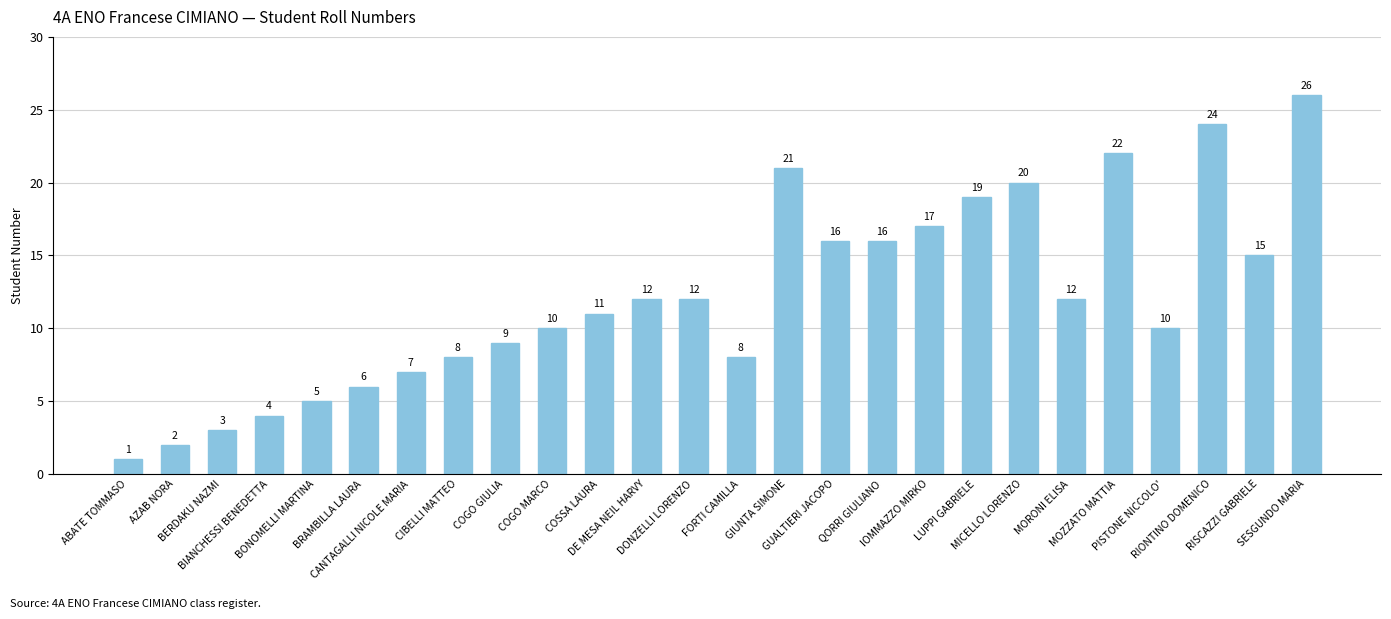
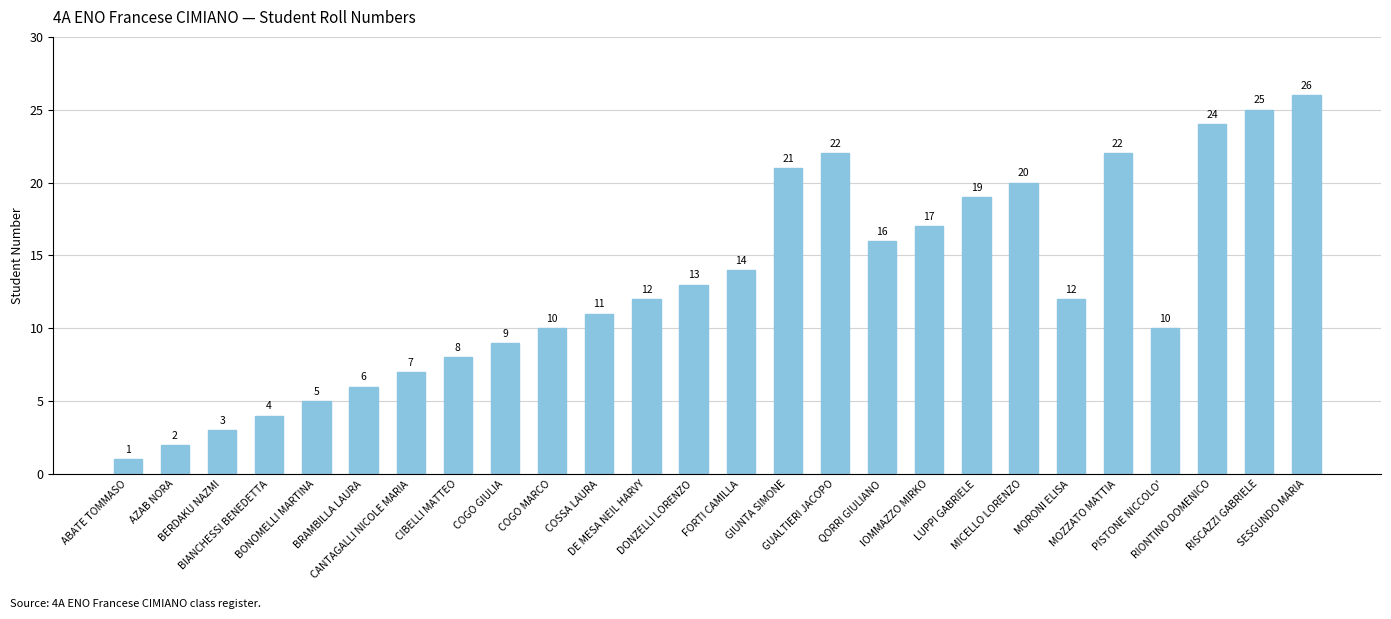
DONZELLI LORENZO: 12 -> 13
FORTI CAMILLA: 8 -> 14
GUALTIERI JACOPO: 16 -> 22
RISCAZZI GABRIELE: 15 -> 25
